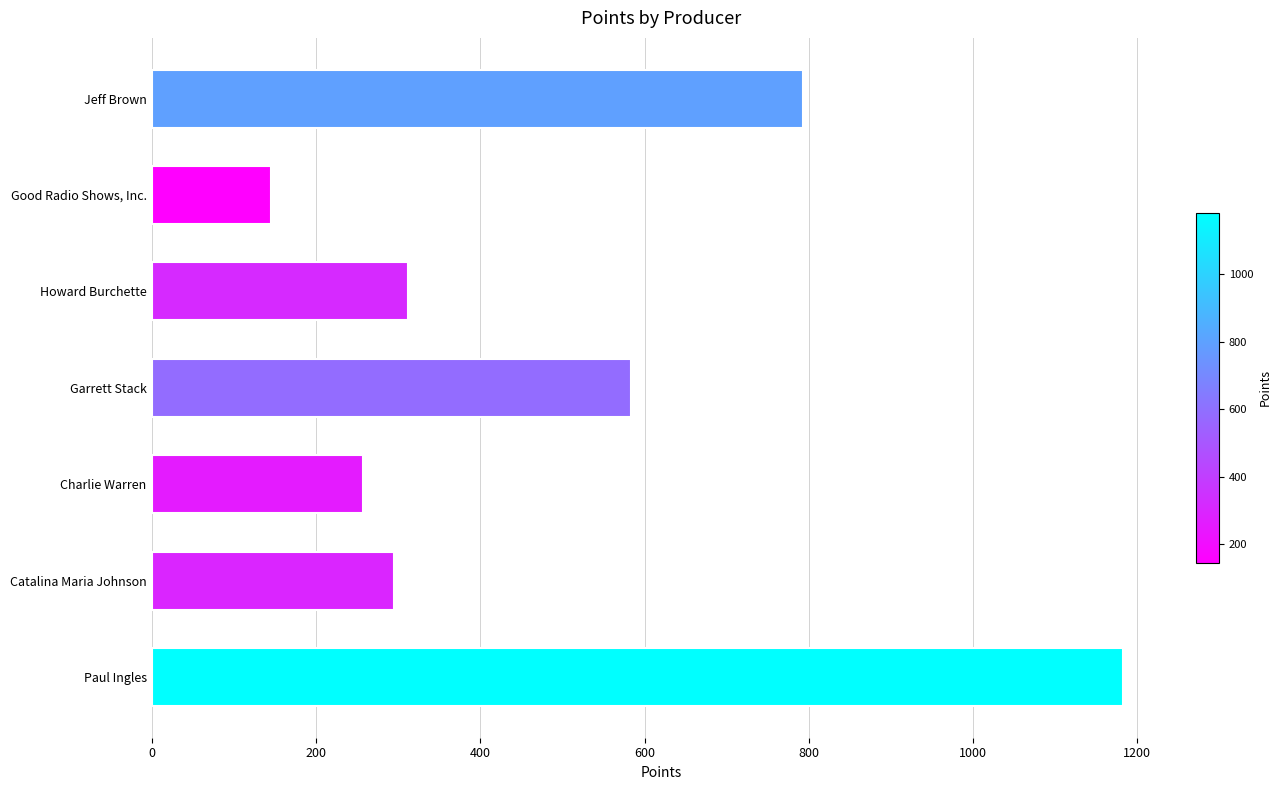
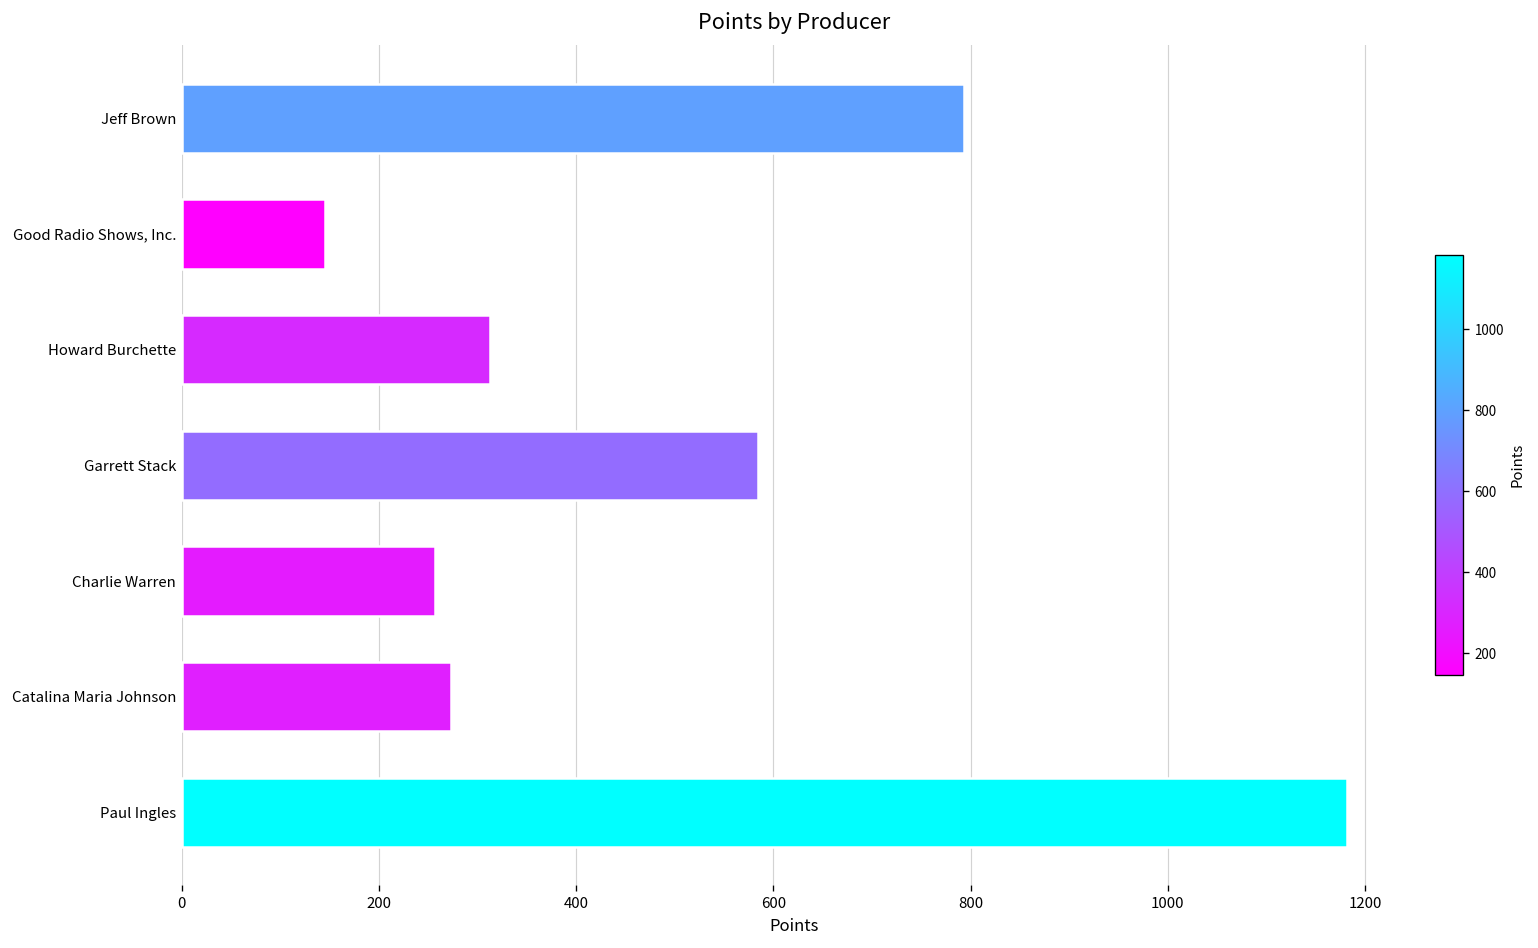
Catalina Maria Johnson: 300 -> 270
